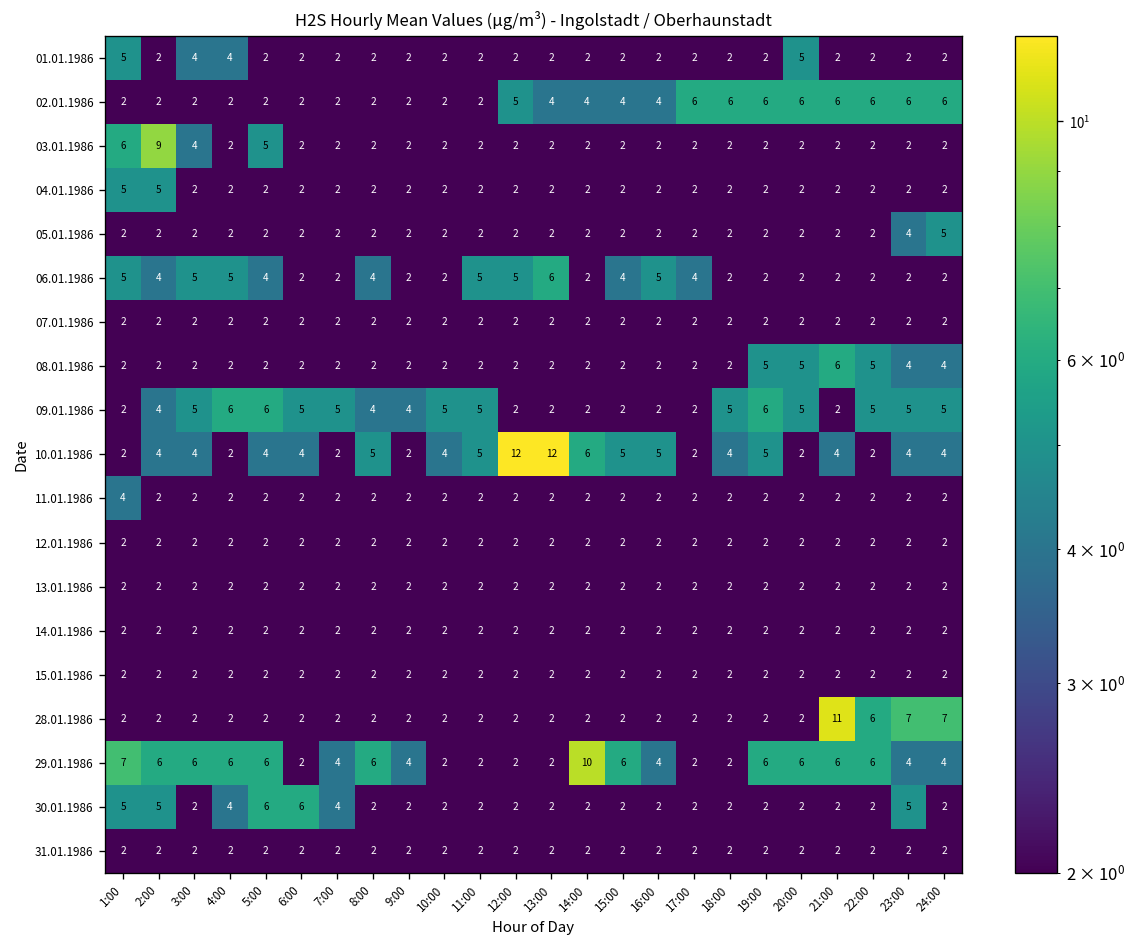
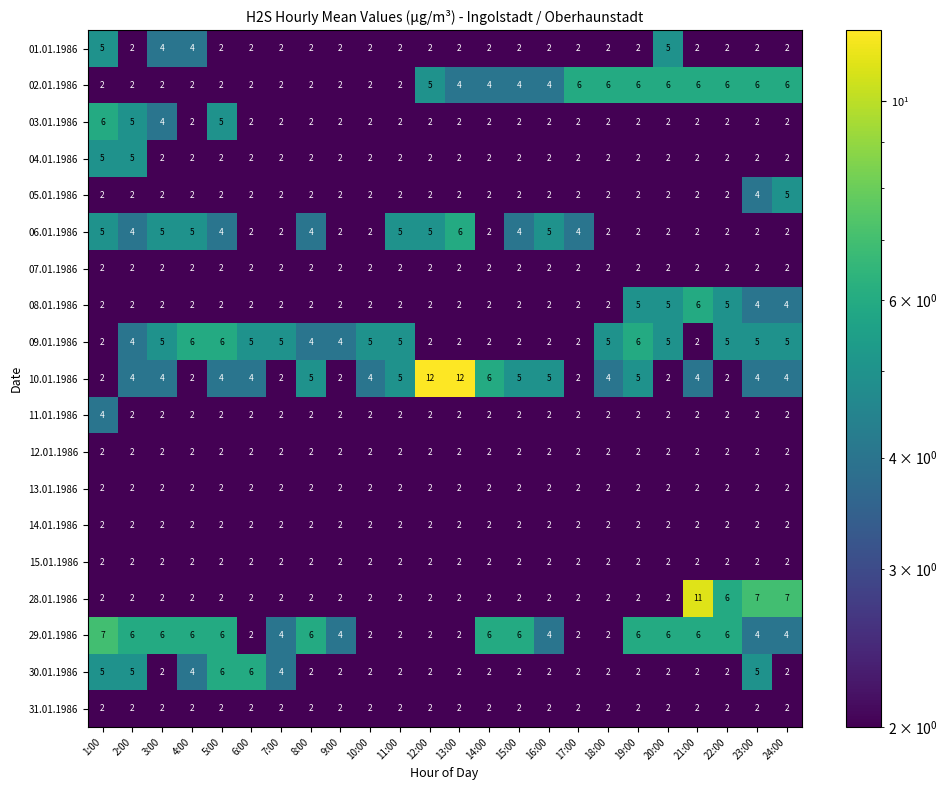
03.01.1986, 2:00: 9 -> 5
29.01.1986, 14:00: 10 -> 6
